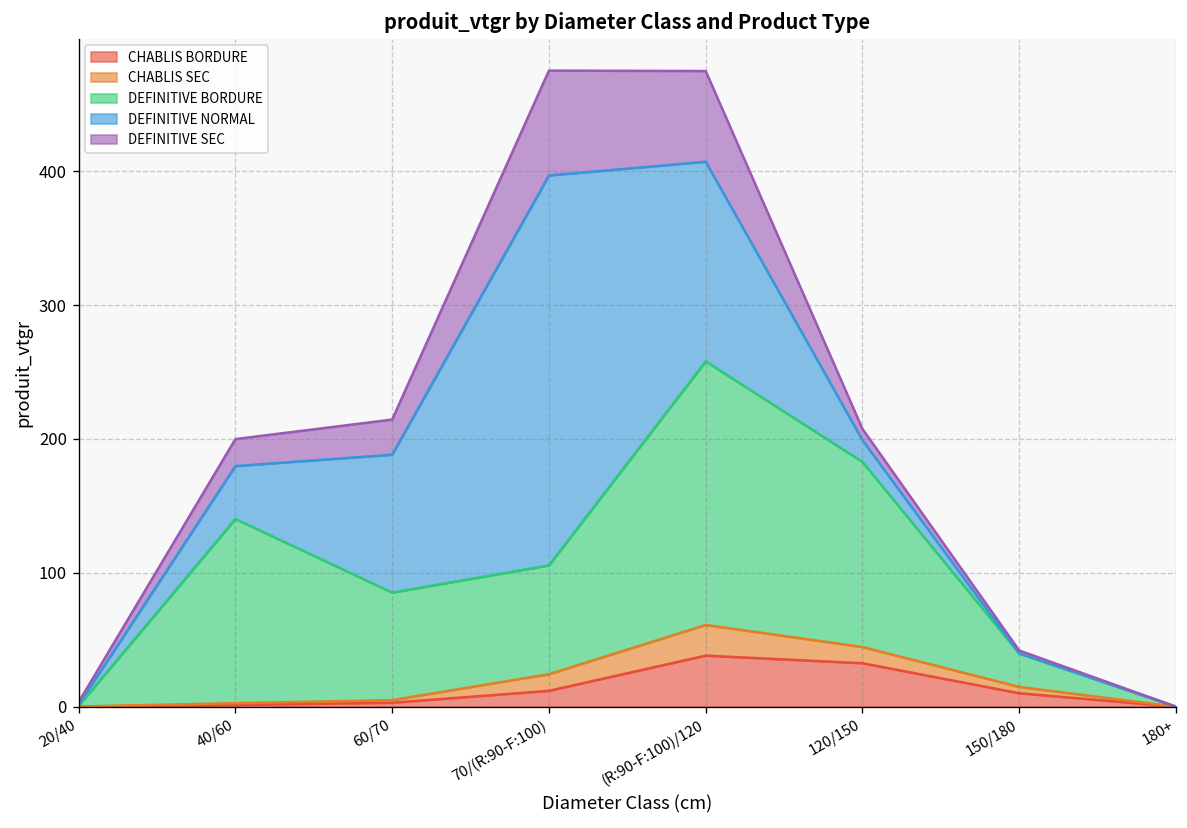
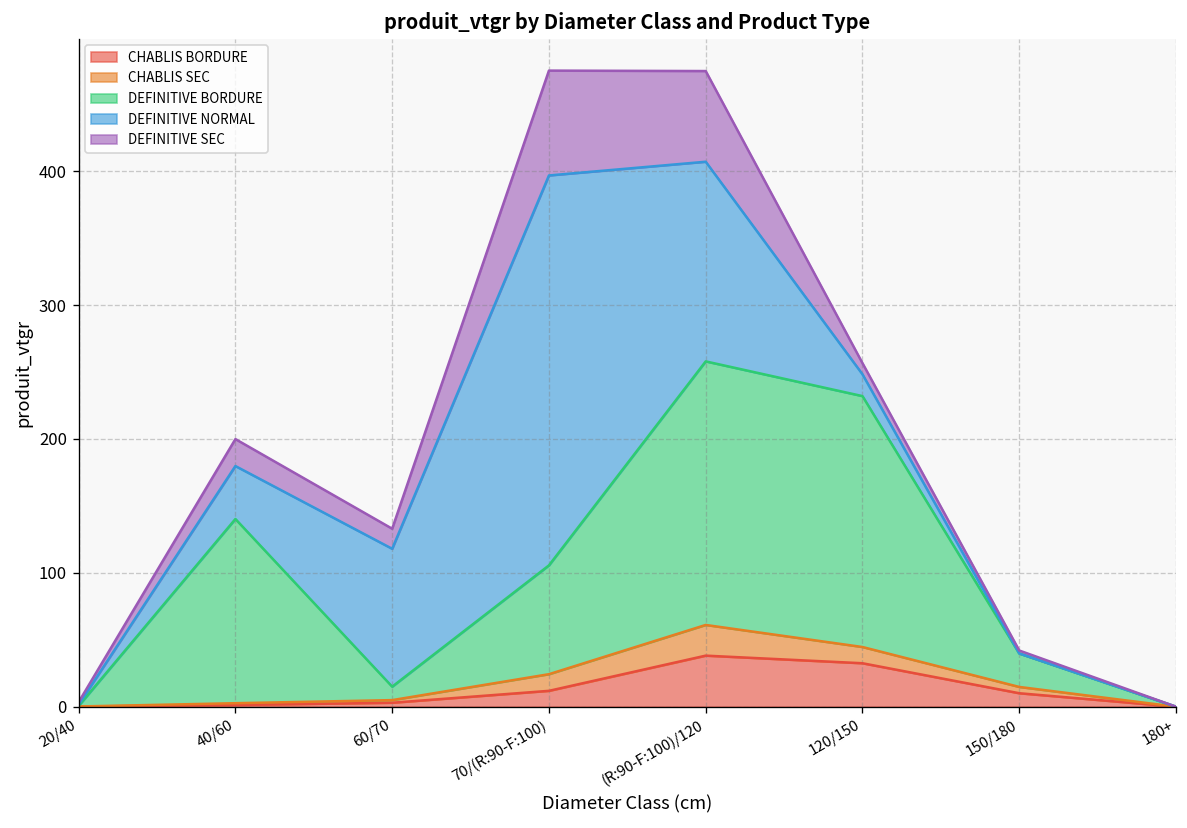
DEFINITIVE BORDURE, 60/70: 80 -> 10
DEFINITIVE SEC, 60/70: 26 -> 15
DEFINITIVE BORDURE, 120/150: 138 -> 187
